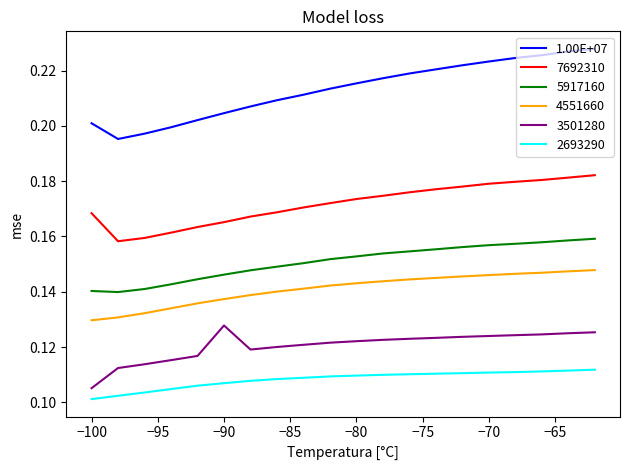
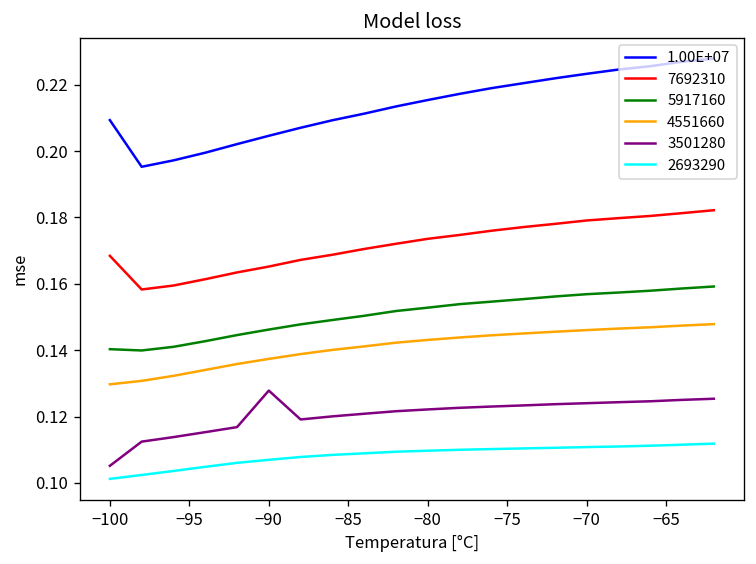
1.00E+07, −100: 0.201 -> 0.209
